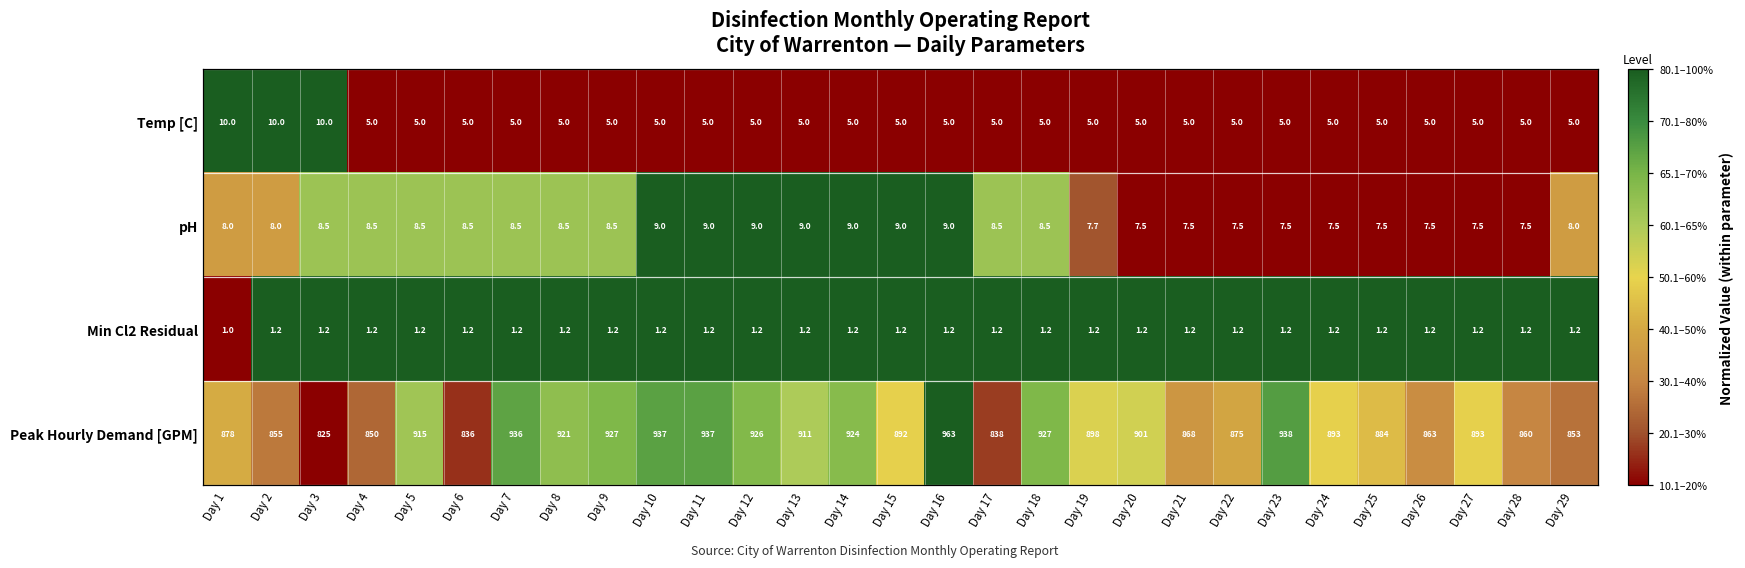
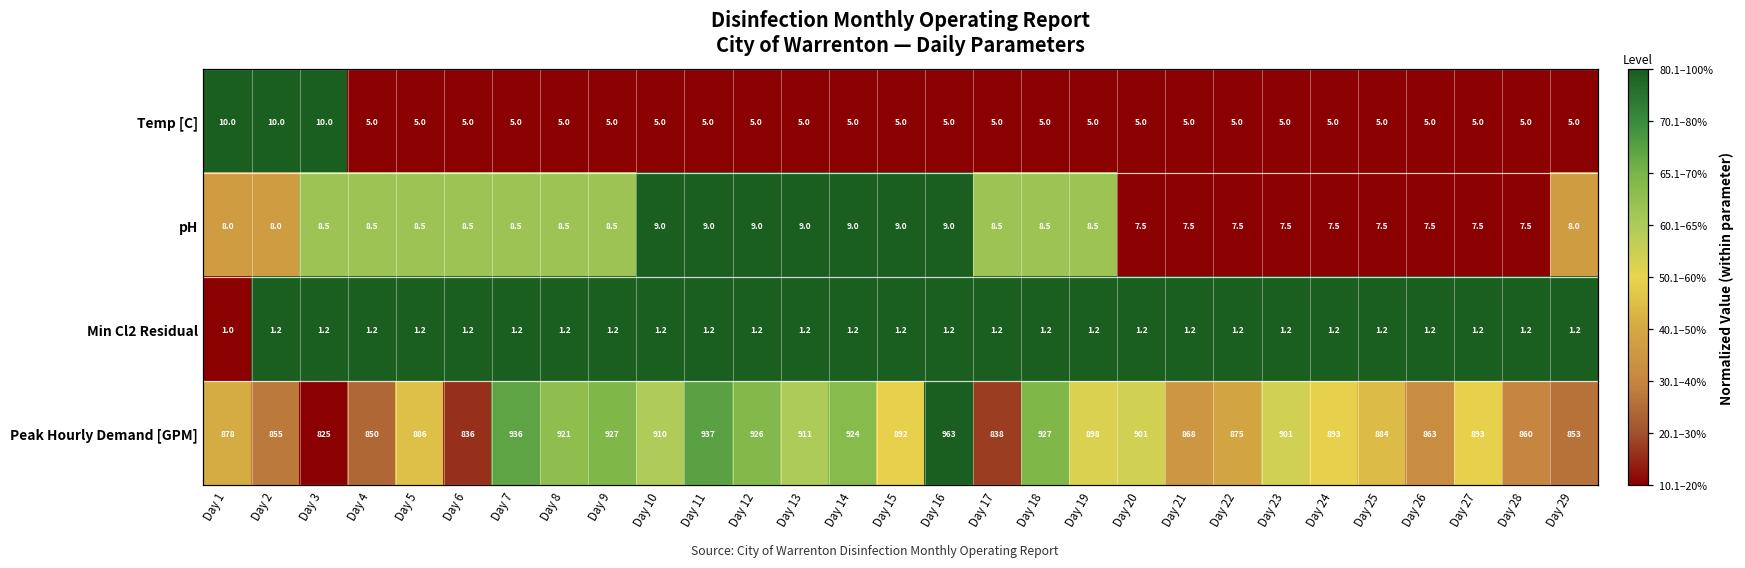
pH, Day 19: 7.7 -> 8.5
Peak Hourly Demand [GPM], Day 5: 915 -> 886
Peak Hourly Demand [GPM], Day 10: 937 -> 910
Peak Hourly Demand [GPM], Day 23: 938 -> 901
